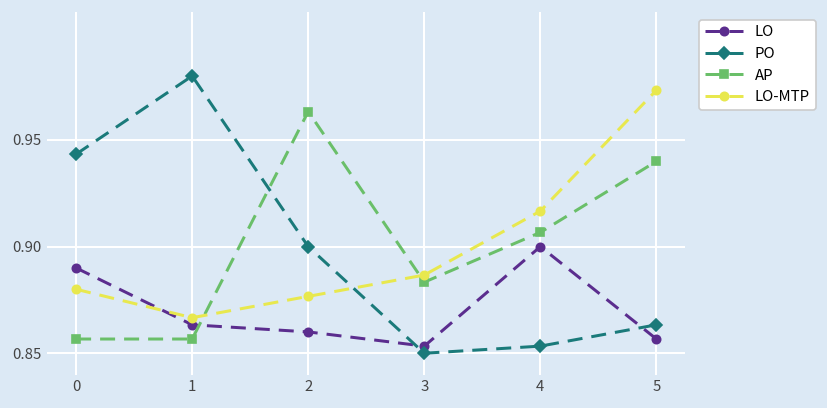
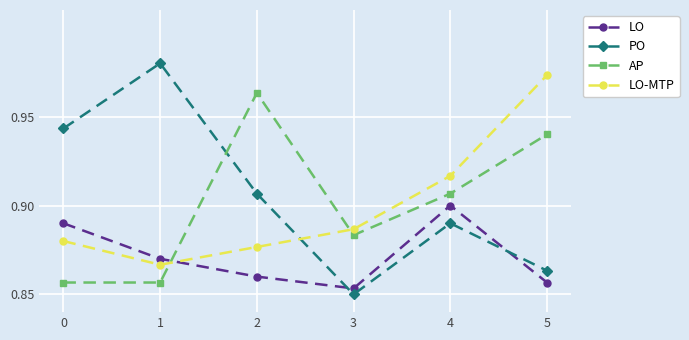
LO, 1: 0.863 -> 0.870
PO, 2: 0.900 -> 0.907
PO, 4: 0.853 -> 0.890
